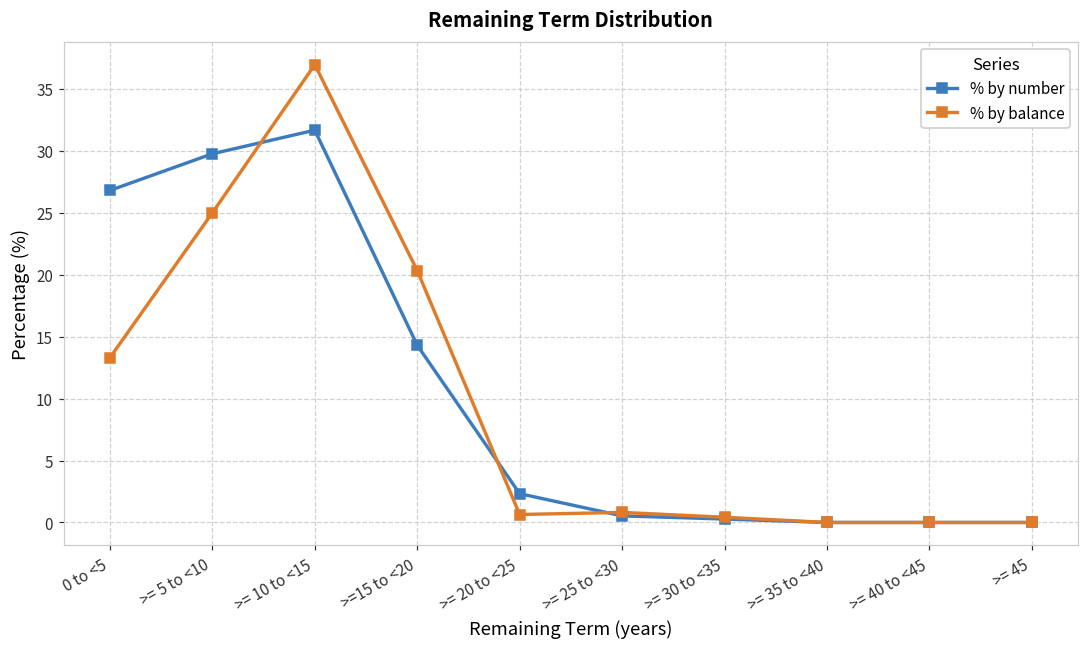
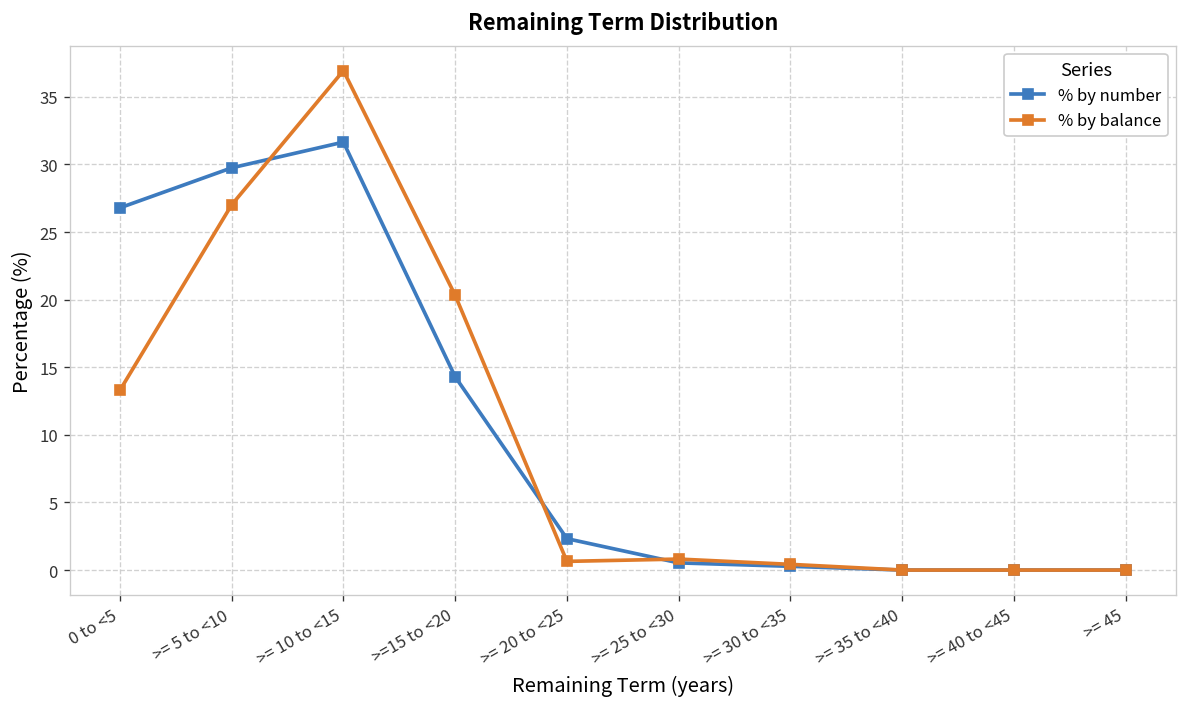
% by balance, >= 5 to <10: 25.0 -> 27.0
